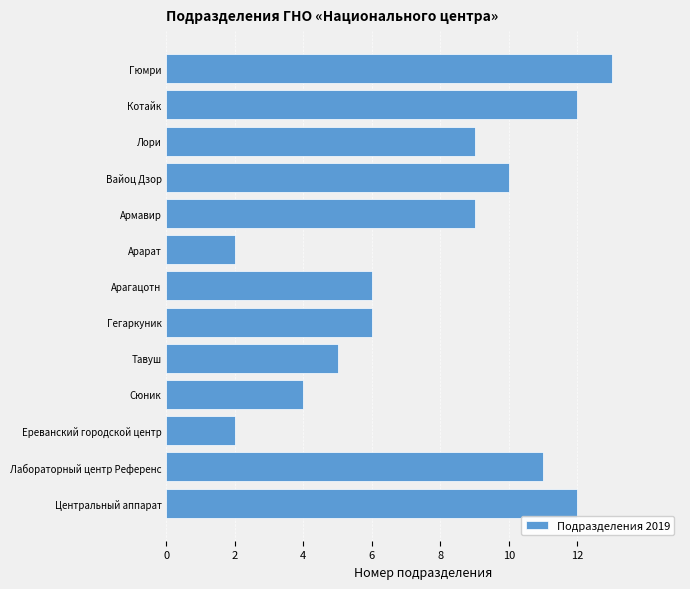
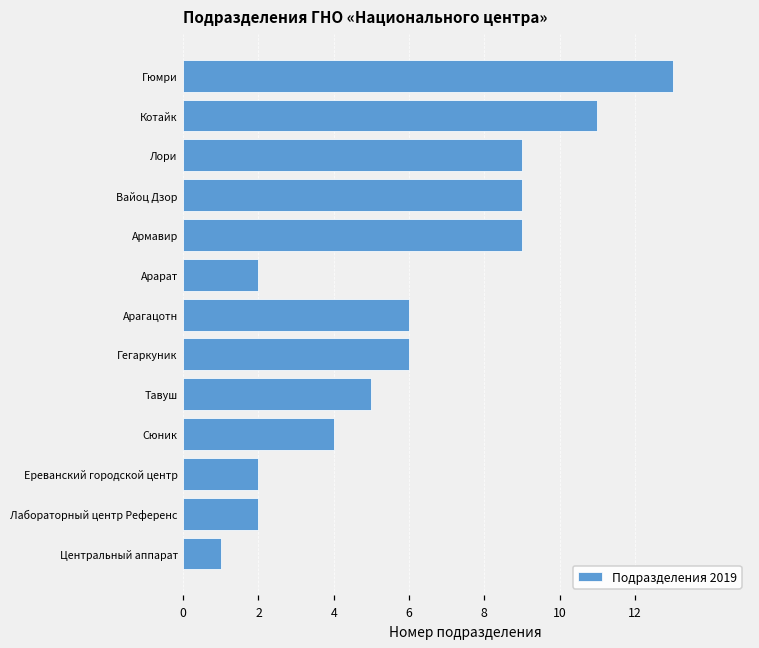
Котайк: 12 -> 11
Вайоц Дзор: 10 -> 9
Лабораторный центр Референс: 11 -> 2
Центральный аппарат: 12 -> 1
